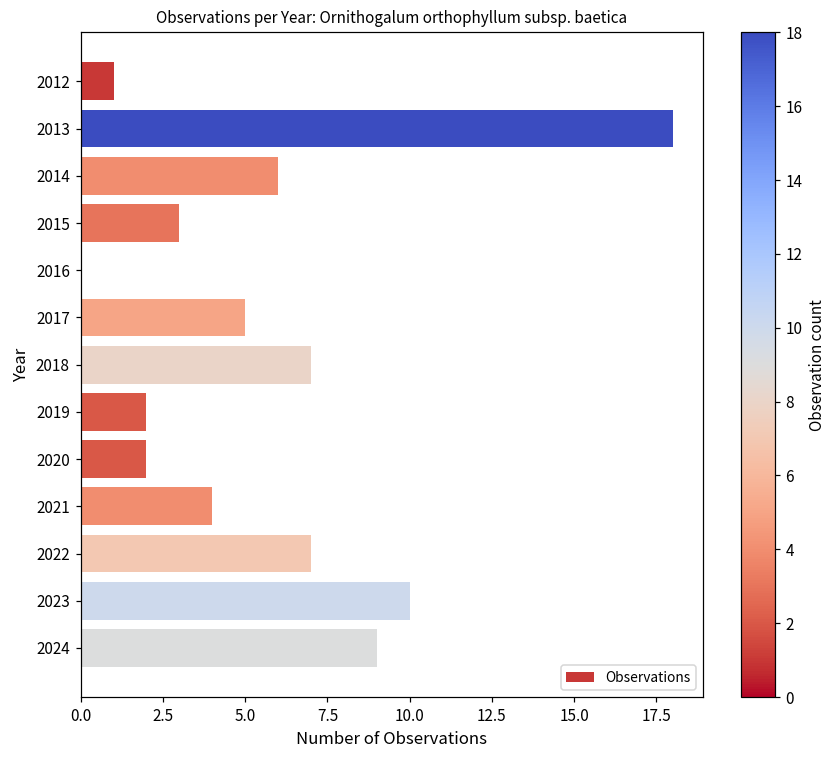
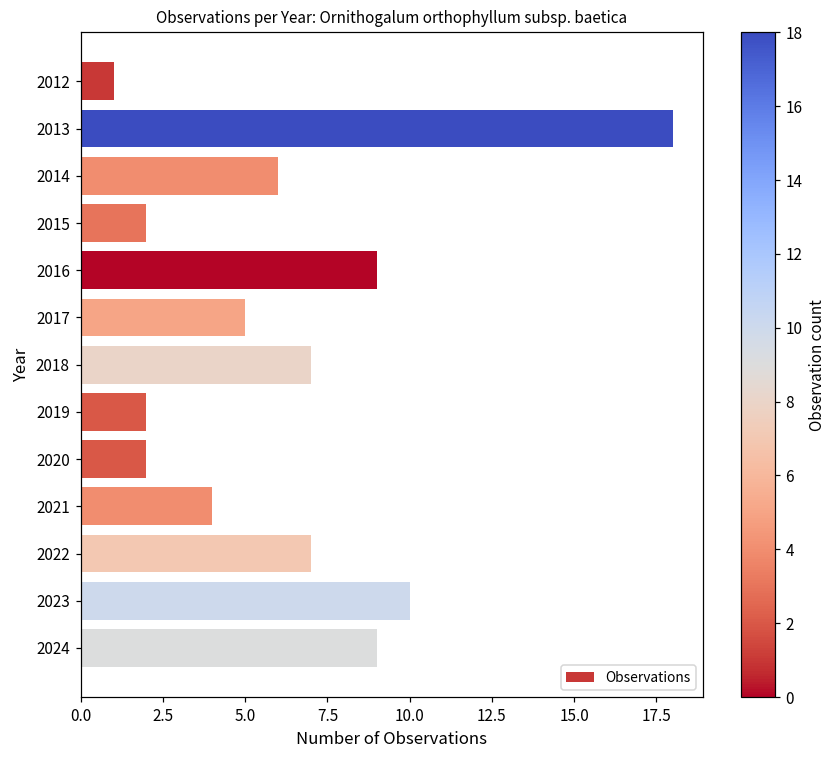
2015: 3 -> 2
2016: 0 -> 9
